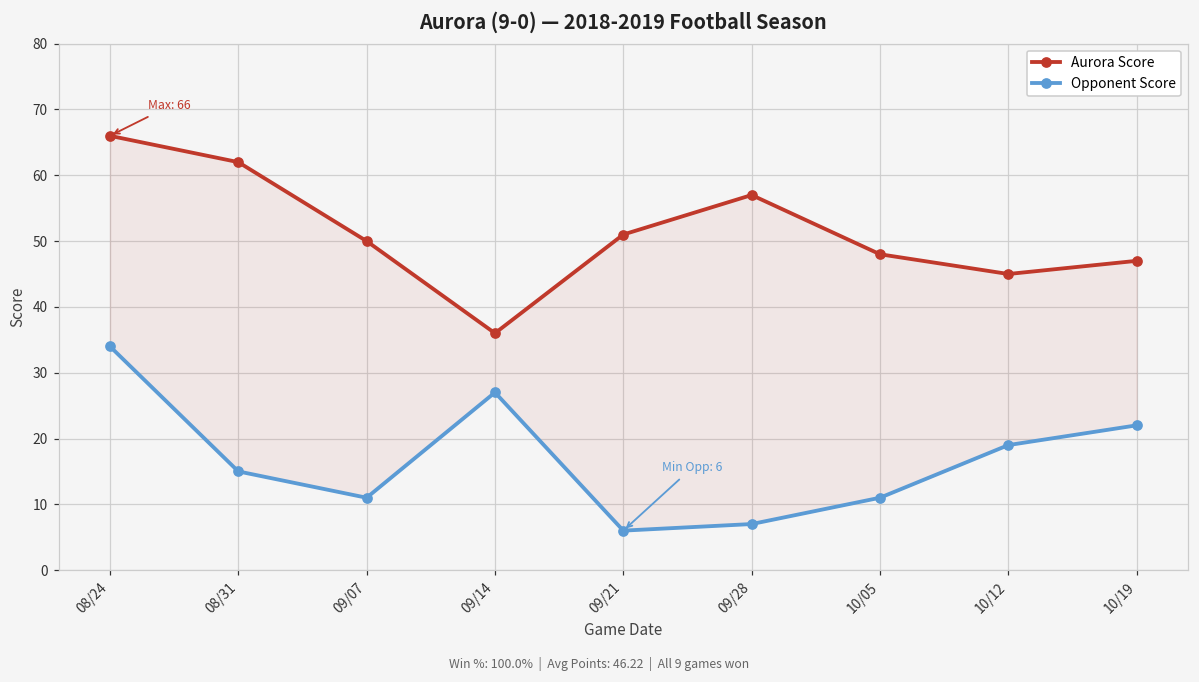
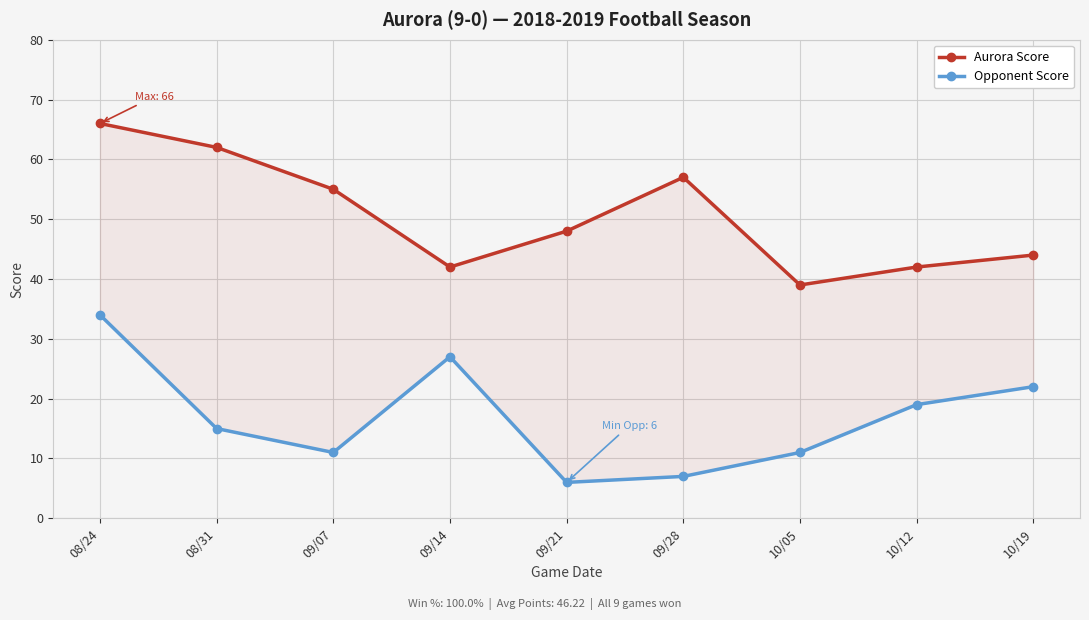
Aurora Score, 09/07: 50 -> 55
Aurora Score, 09/14: 36 -> 42
Aurora Score, 09/21: 51 -> 48
Aurora Score, 10/05: 48 -> 39
Aurora Score, 10/12: 45 -> 42
Aurora Score, 10/19: 47 -> 44
